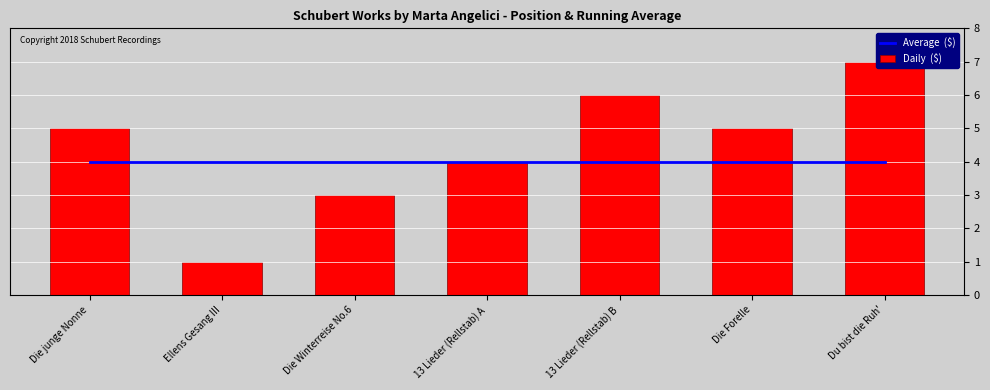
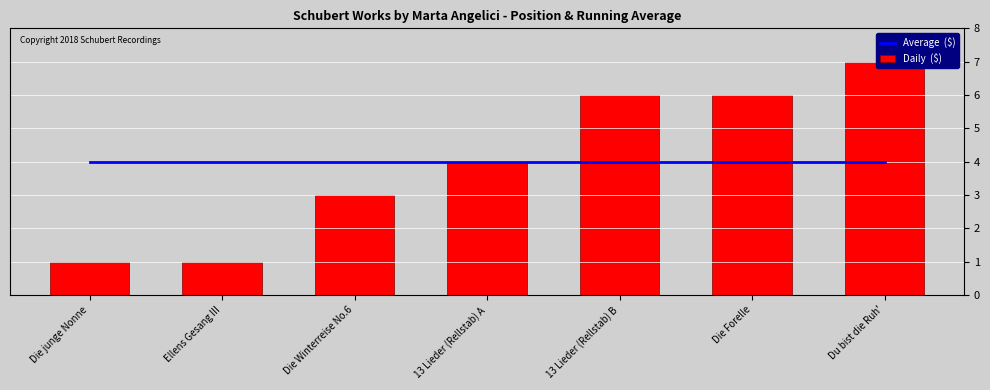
Daily ($), Die junge Nonne: 5 -> 1
Daily ($), Die Forelle: 5 -> 6
